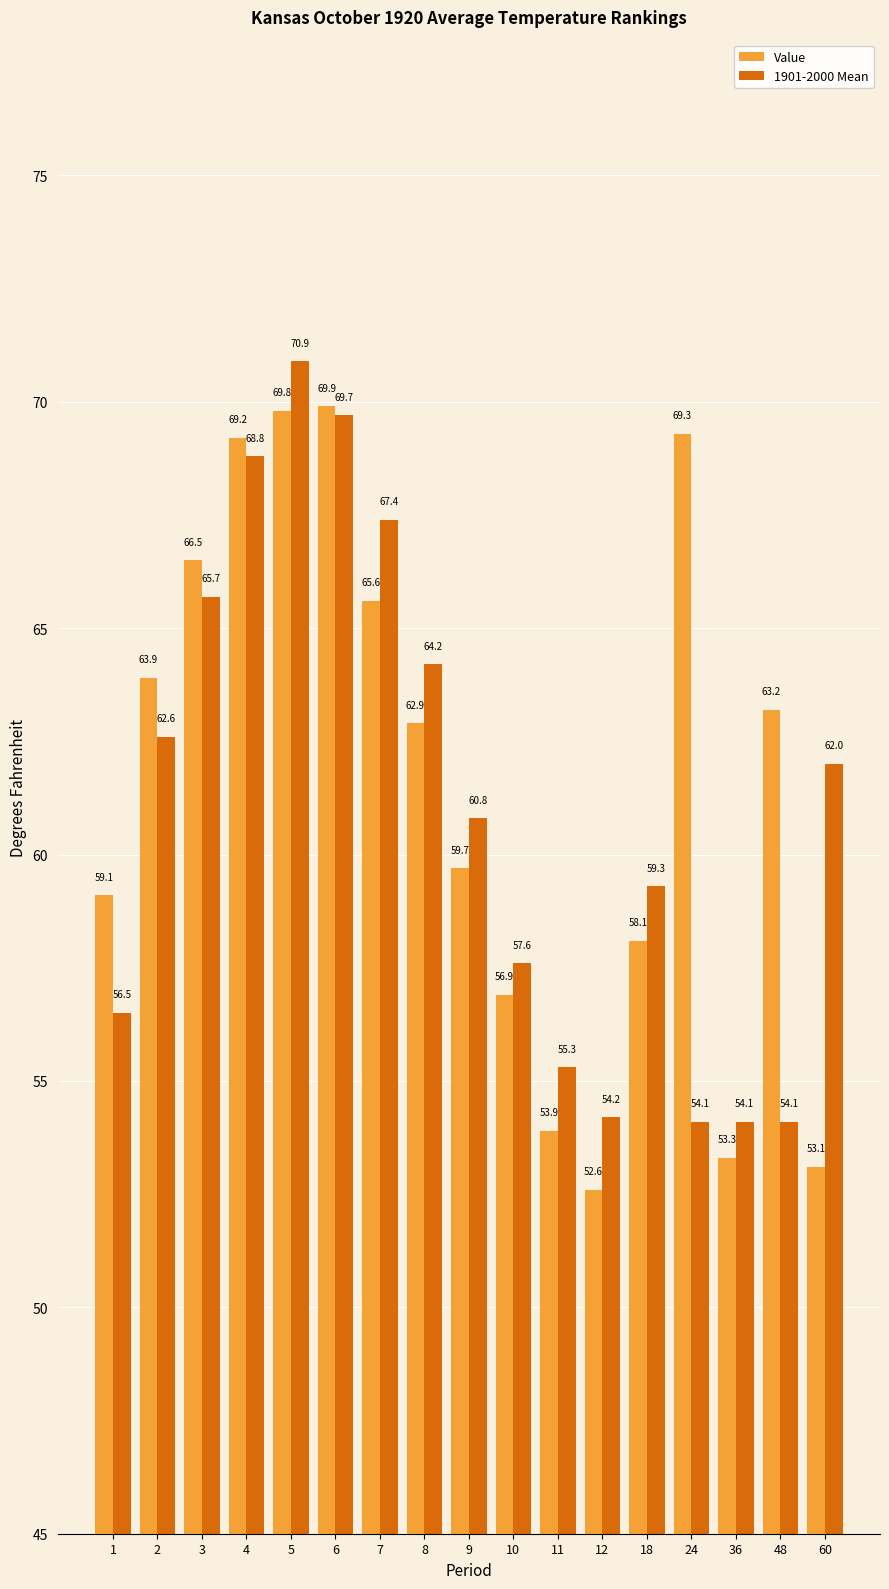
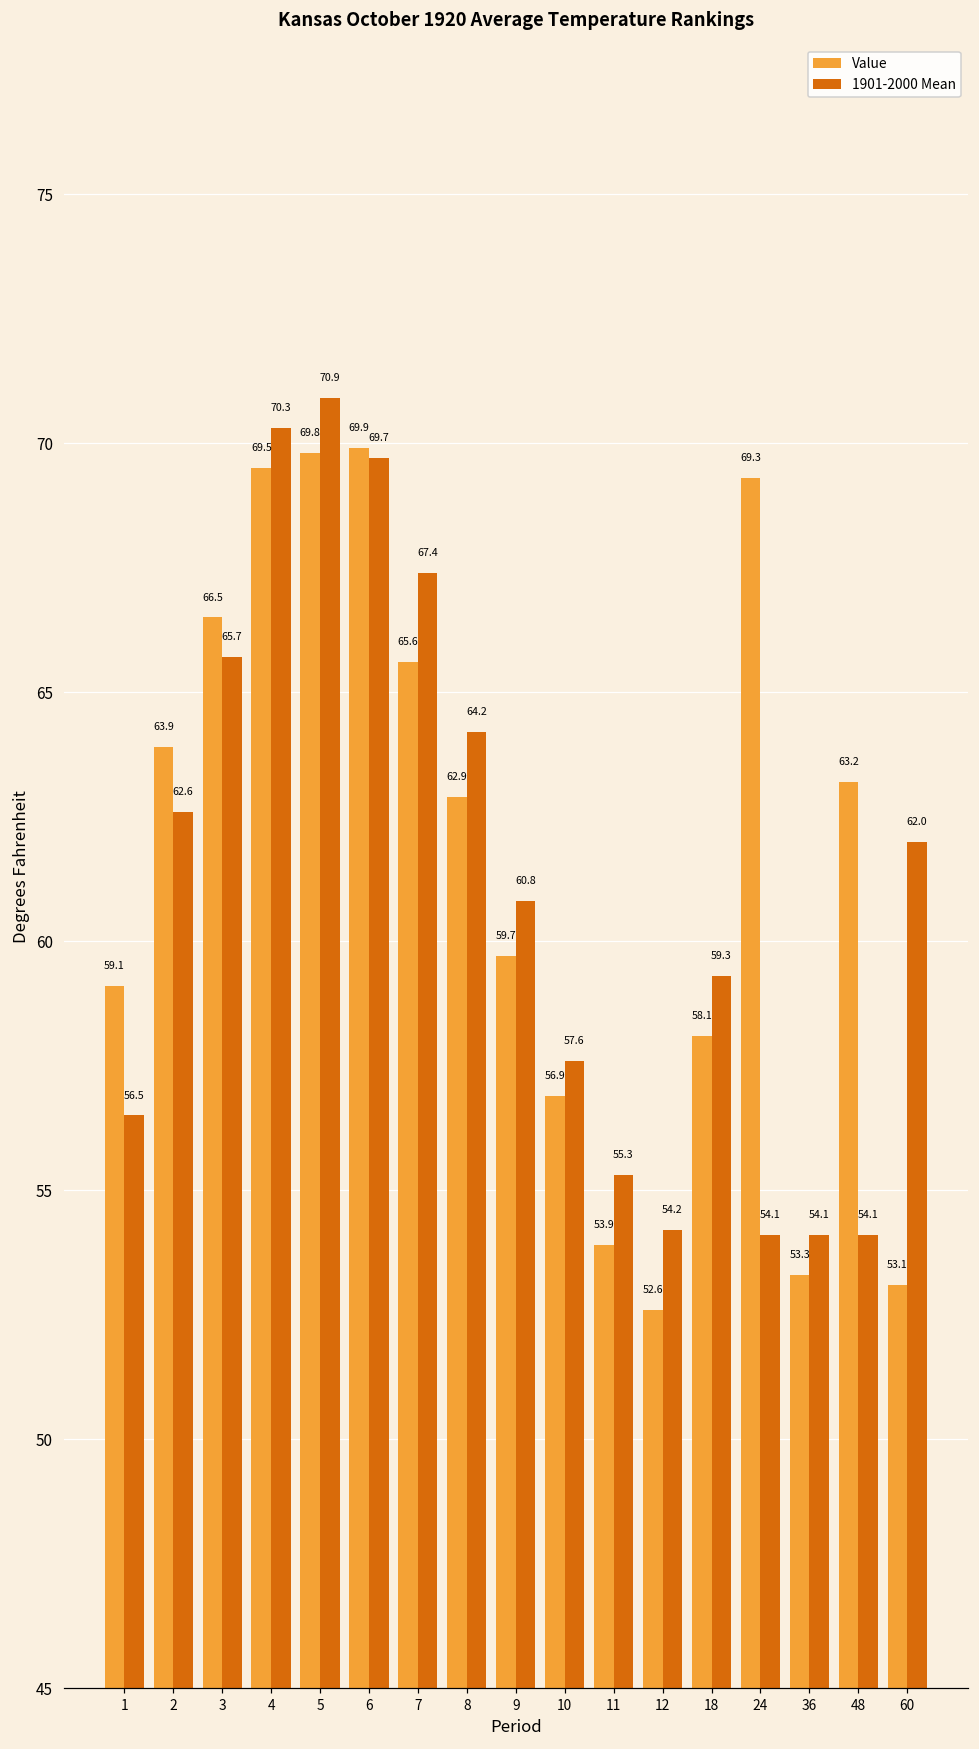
Value, 4: 69.2 -> 69.5
1901-2000 Mean, 4: 68.8 -> 70.3
